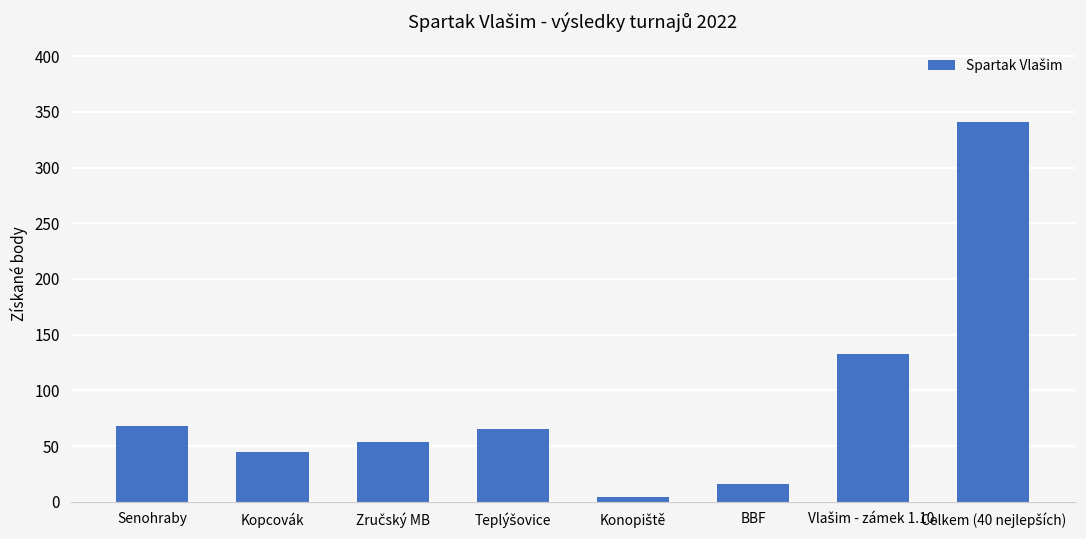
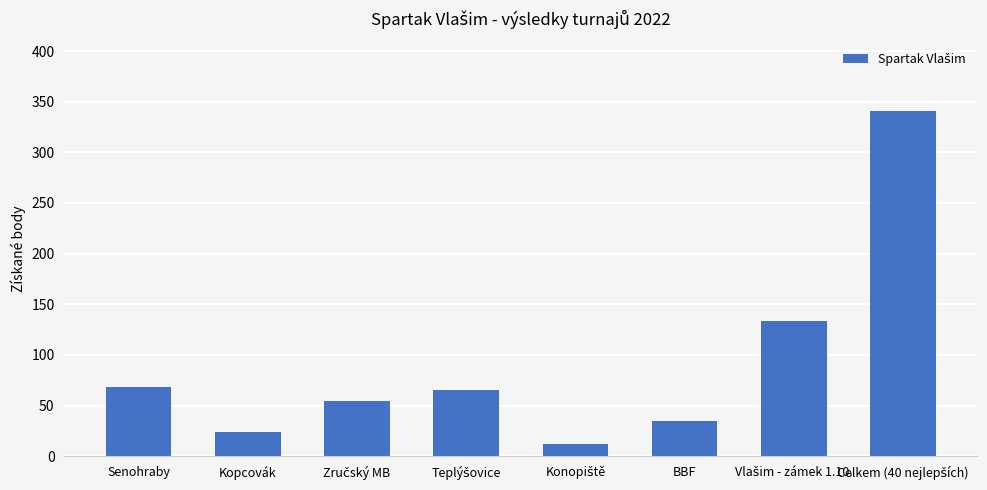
Kopcovák: 45 -> 24
Konopiště: 4 -> 12
BBF: 16 -> 35
